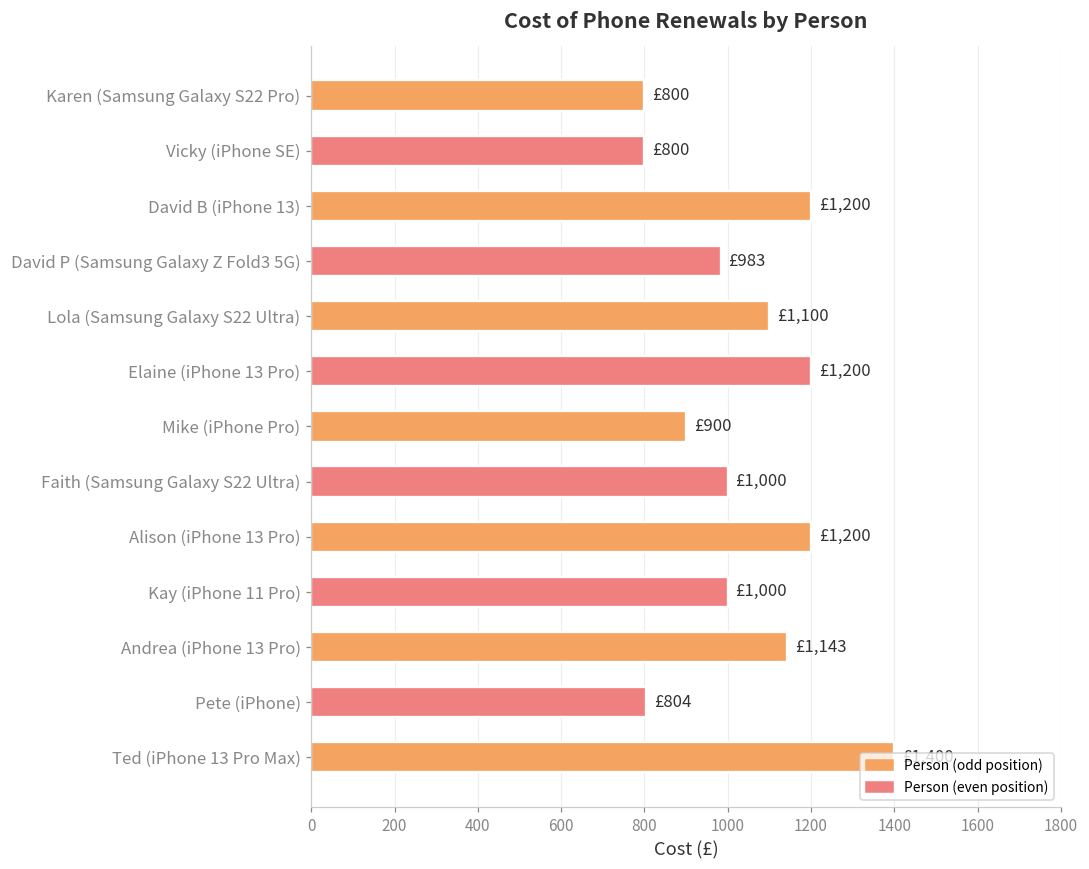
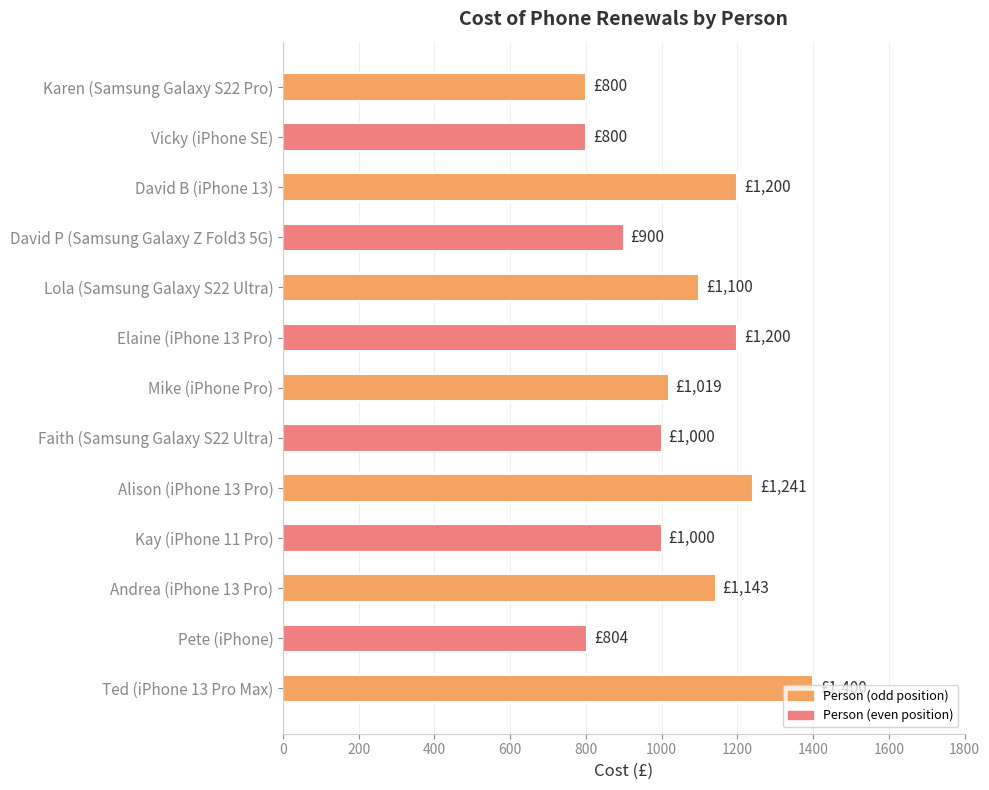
David P (Samsung Galaxy Z Fold3 5G): £983 -> £900
Mike (iPhone Pro): £900 -> £1,019
Alison (iPhone 13 Pro): £1,200 -> £1,241
